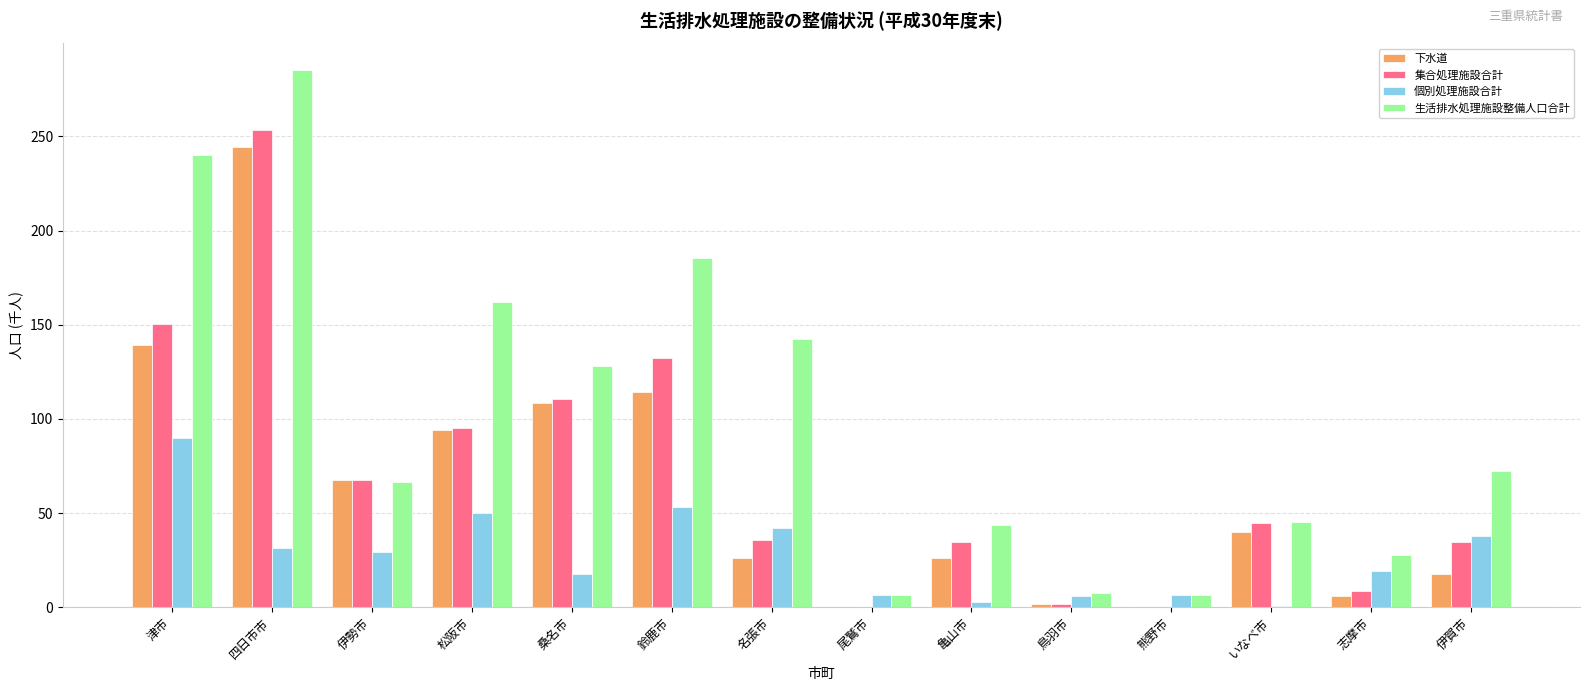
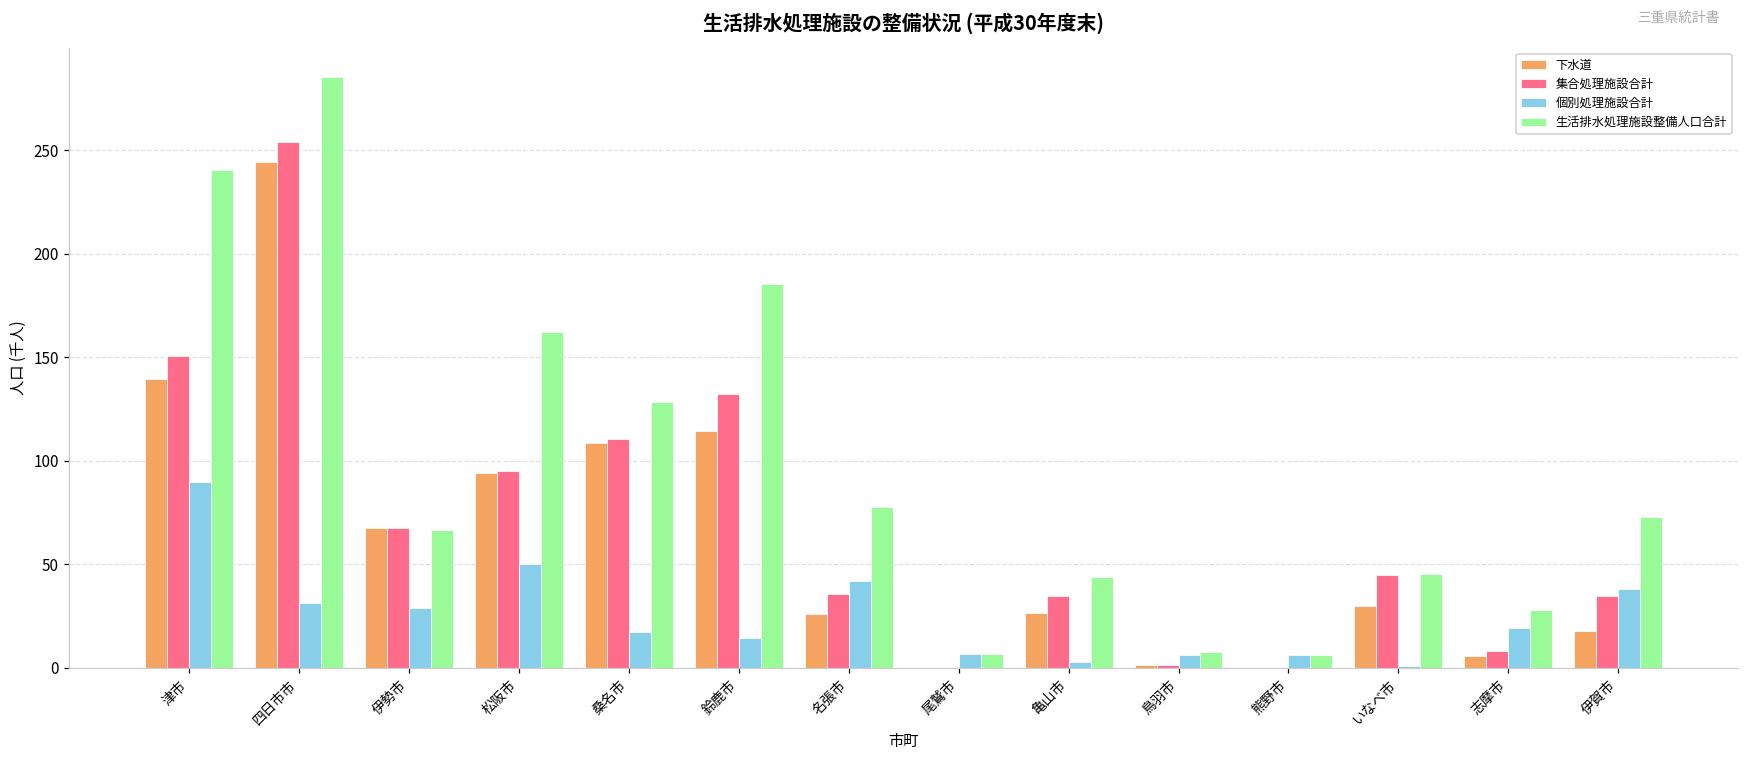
個別処理施設合計, 鈴鹿市: 53 -> 14
生活排水処理施設整備人口合計, 名張市: 142 -> 78
下水道, いなべ市: 40 -> 30
